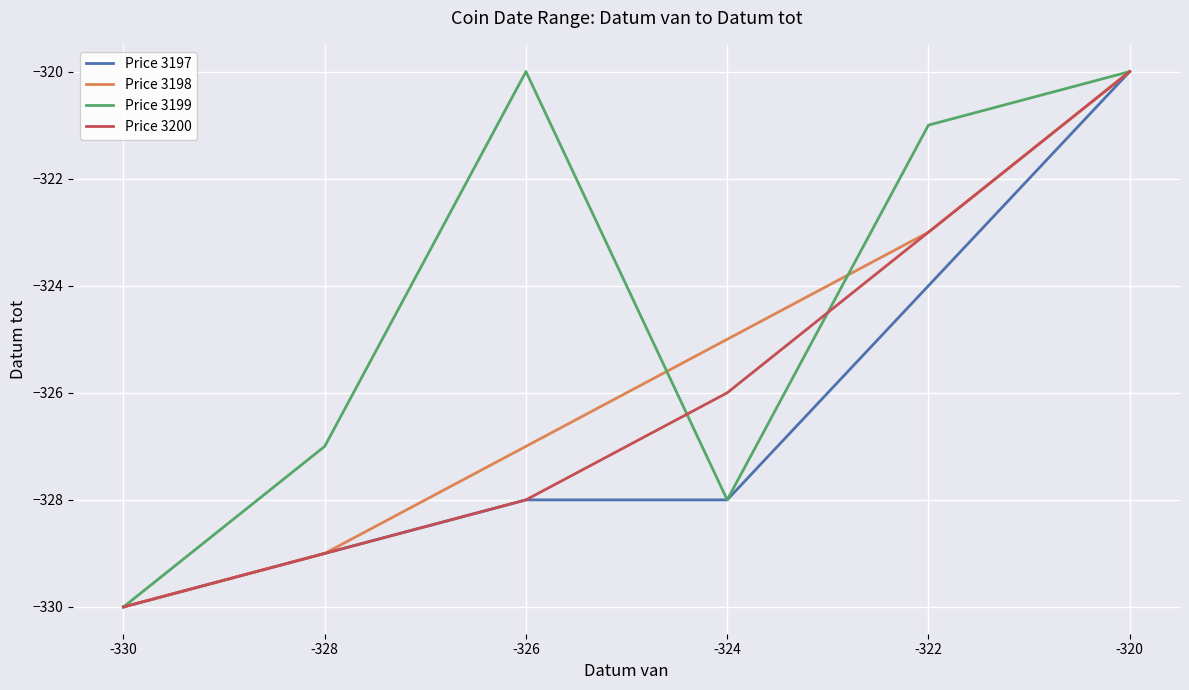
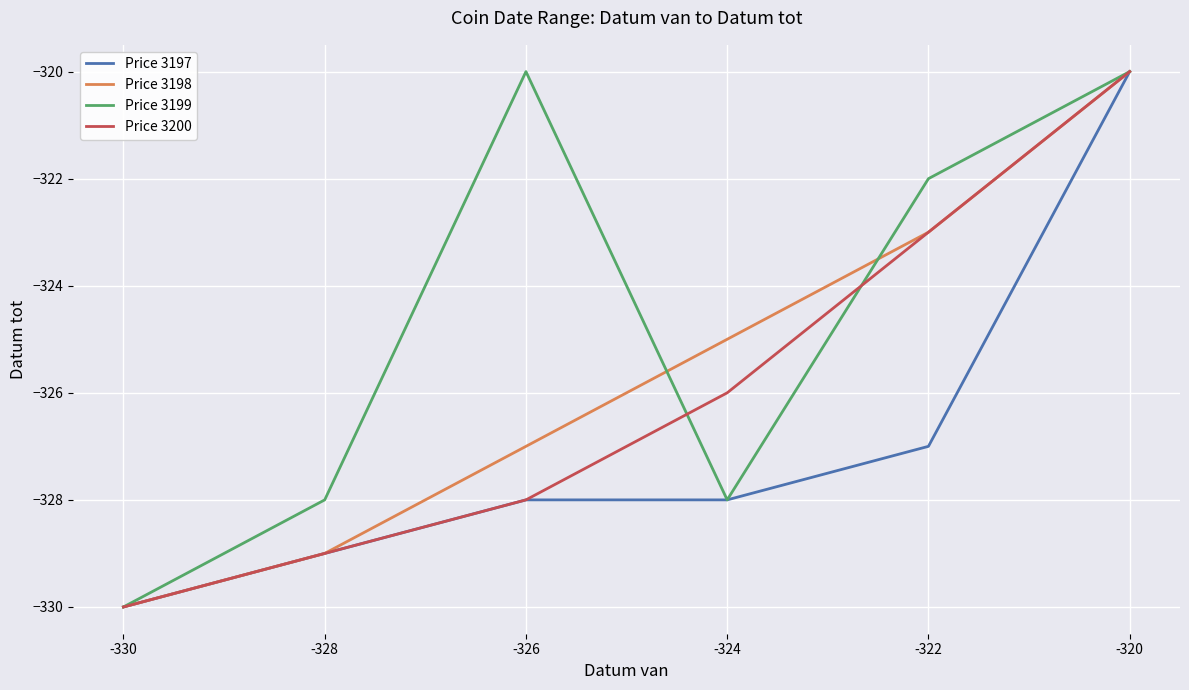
Price 3199, -328: -327 -> -328
Price 3197, -322: -324 -> -327
Price 3199, -322: -321 -> -322
